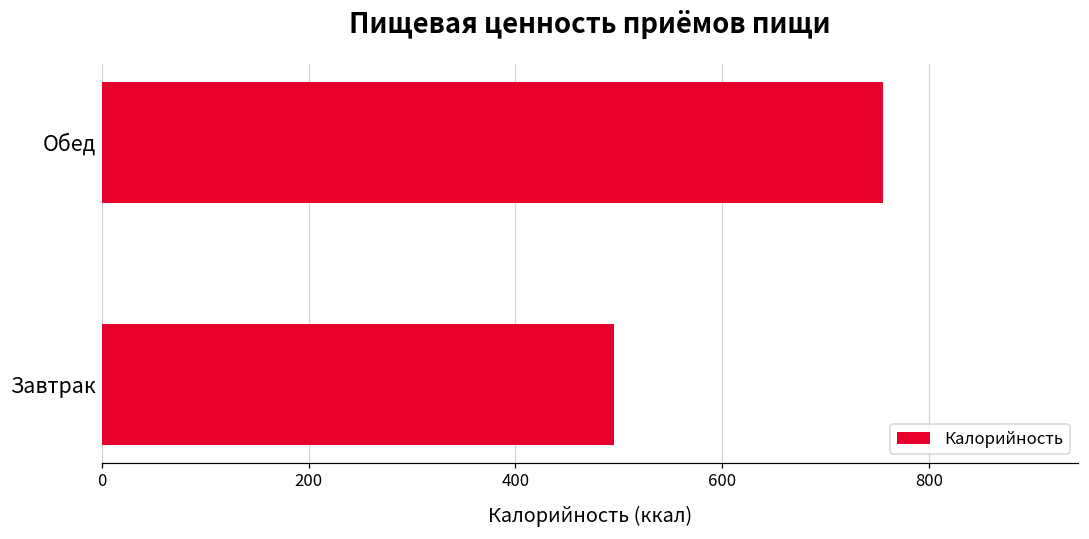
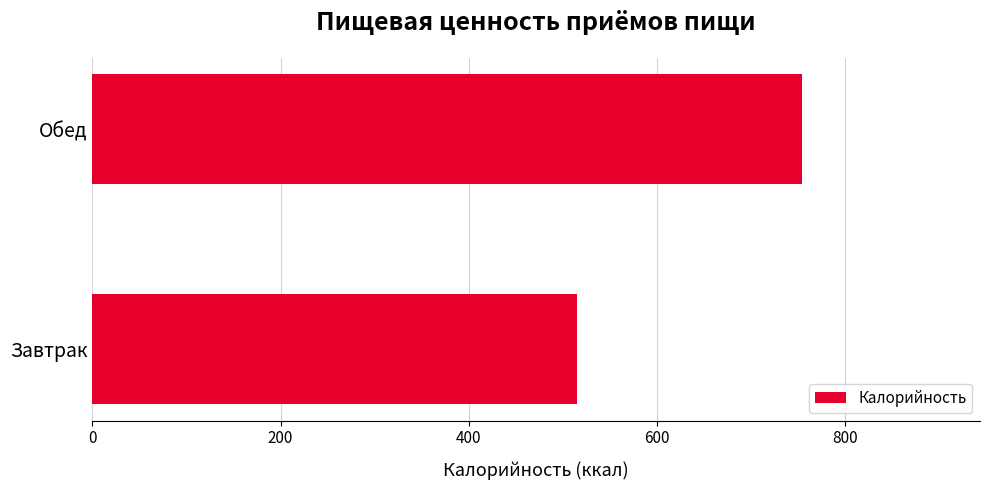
Завтрак: 500 -> 520
